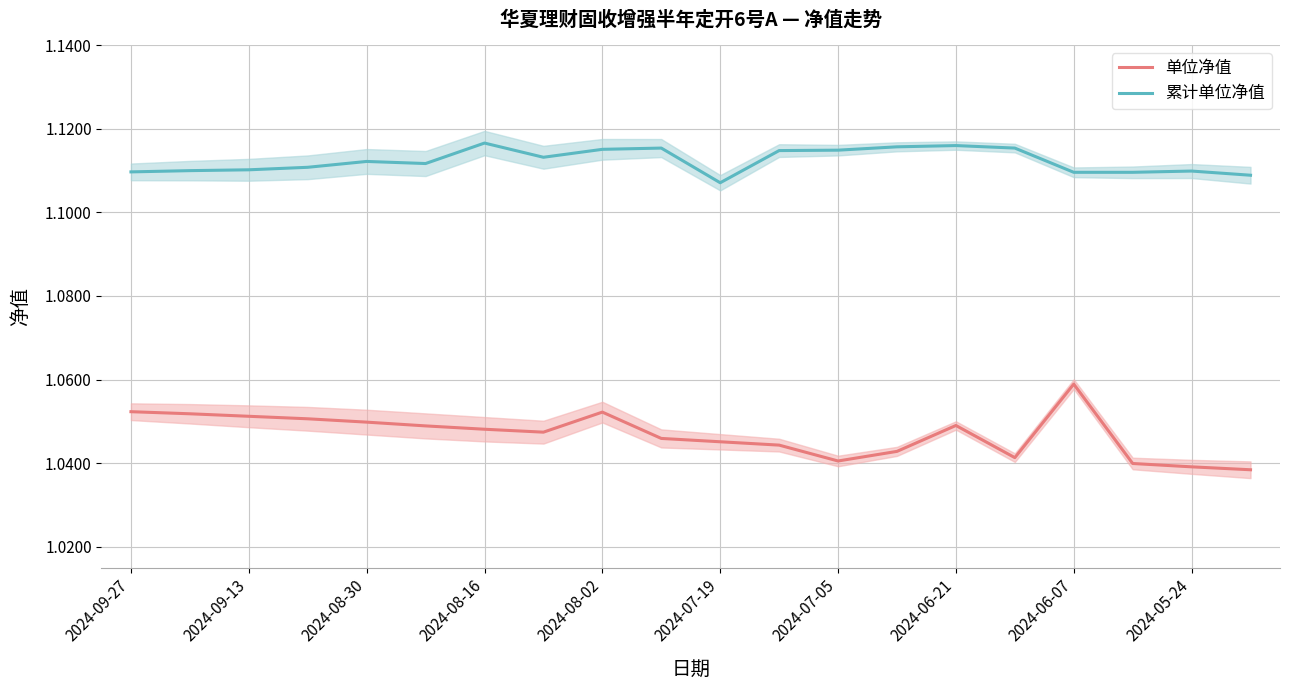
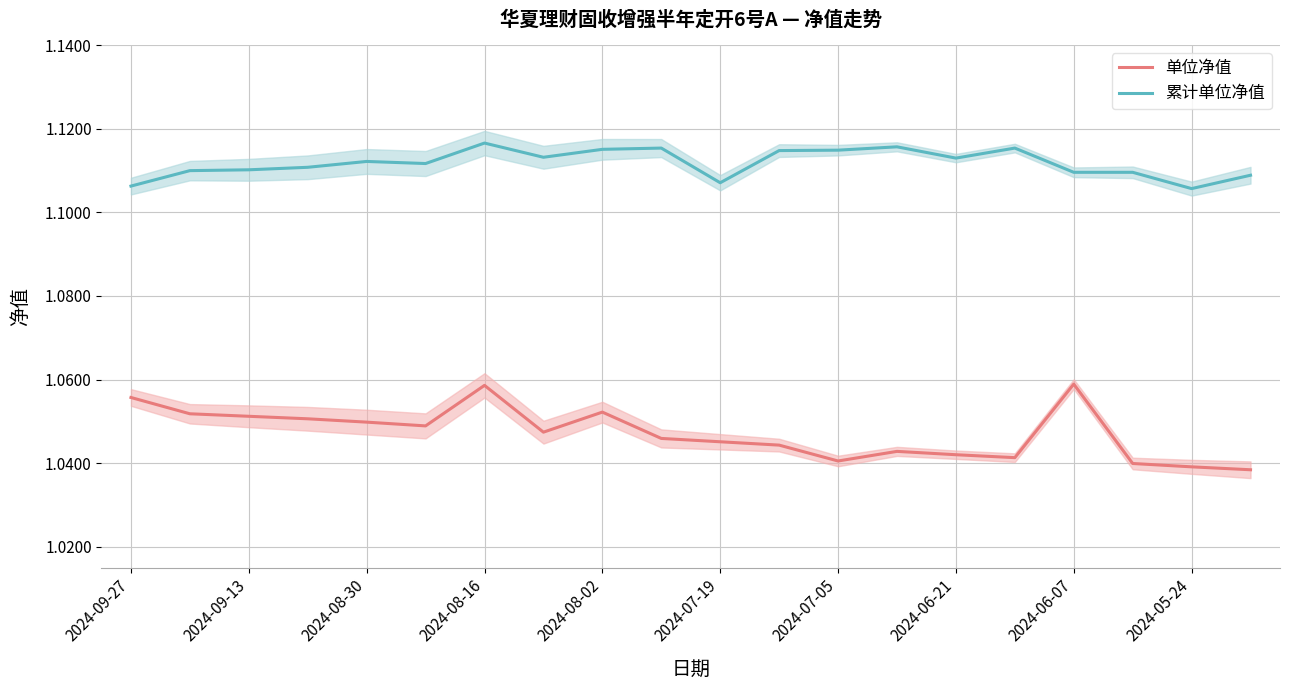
单位净值, 2024-09-27: 1.052 -> 1.056
累计单位净值, 2024-09-27: 1.110 -> 1.106
单位净值, 2024-08-16: 1.048 -> 1.059
单位净值, 2024-06-21: 1.049 -> 1.042
累计单位净值, 2024-06-21: 1.116 -> 1.113
累计单位净值, 2024-05-24: 1.110 -> 1.106
